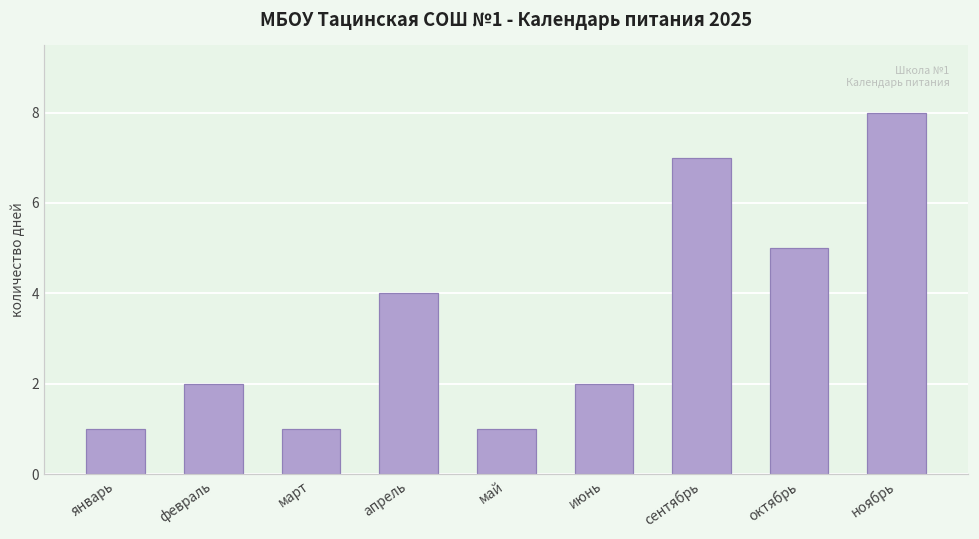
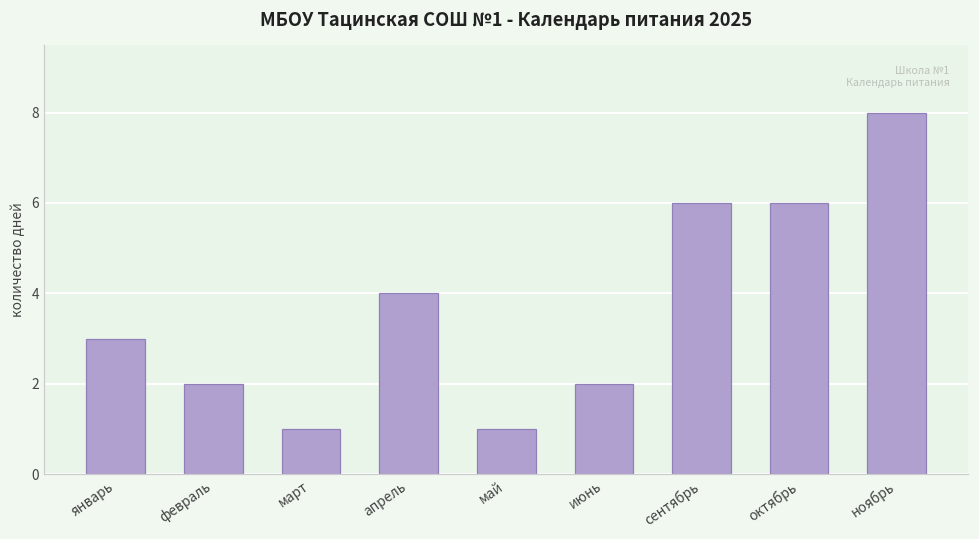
январь: 1 -> 3
сентябрь: 7 -> 6
октябрь: 5 -> 6
